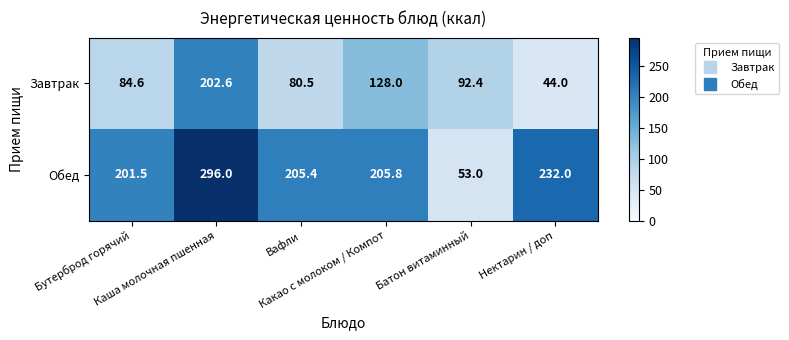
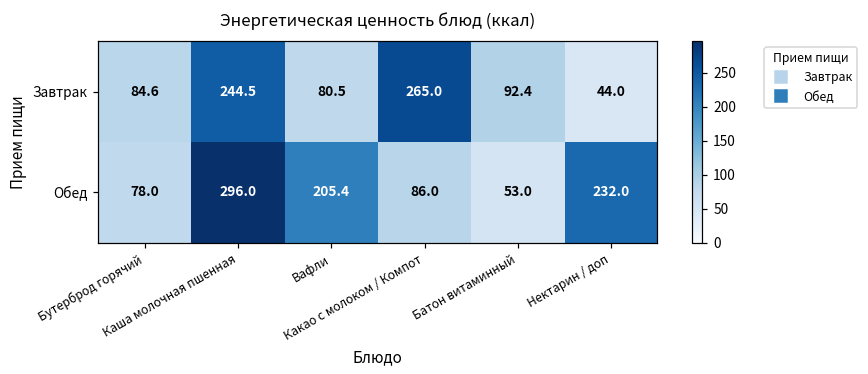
Завтрак, Каша молочная пшенная: 202.6 -> 244.5
Завтрак, Какао с молоком / Компот: 128.0 -> 265.0
Обед, Бутерброд горячий: 201.5 -> 78.0
Обед, Какао с молоком / Компот: 205.8 -> 86.0
